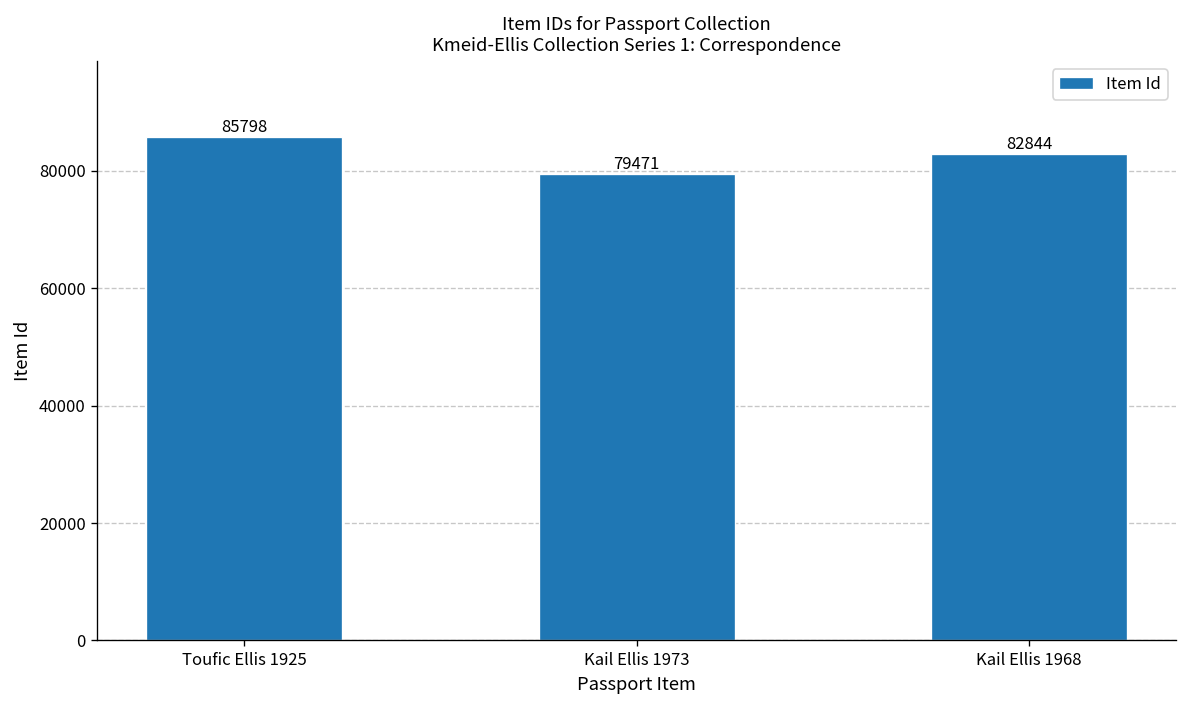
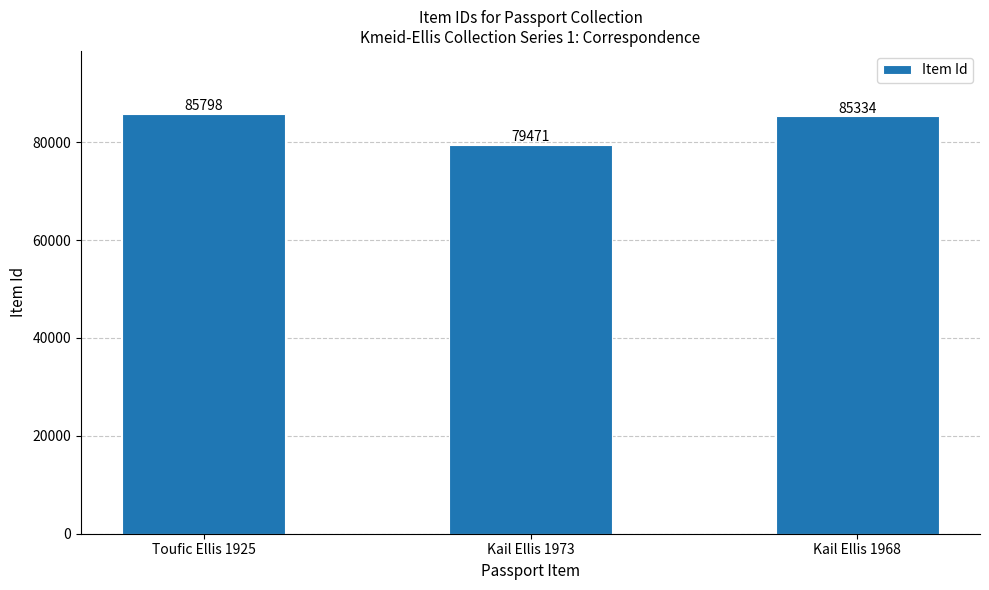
Kail Ellis 1968: 82844 -> 85334
